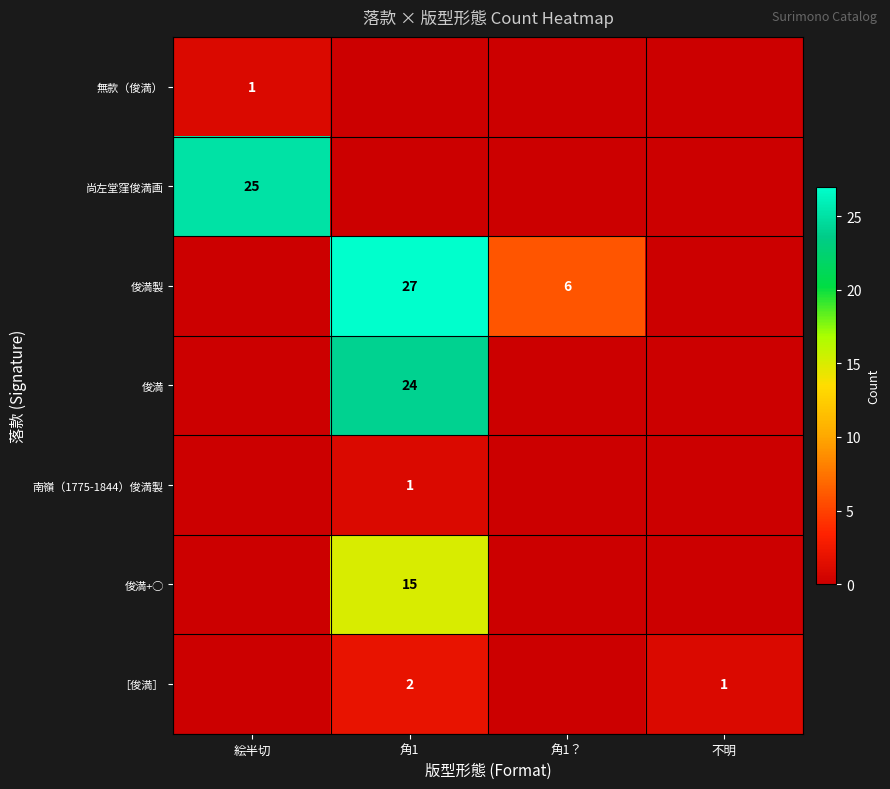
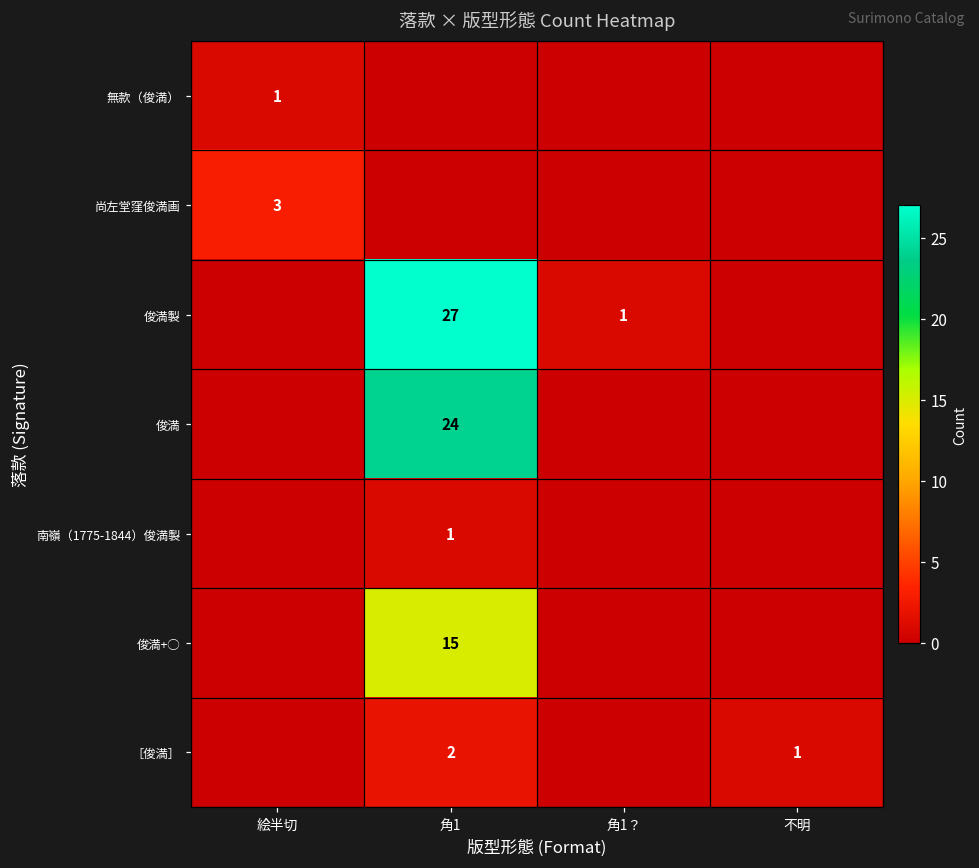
尚左堂窪俊満画, 絵半切: 25 -> 3
俊満製, 角1？: 6 -> 1
